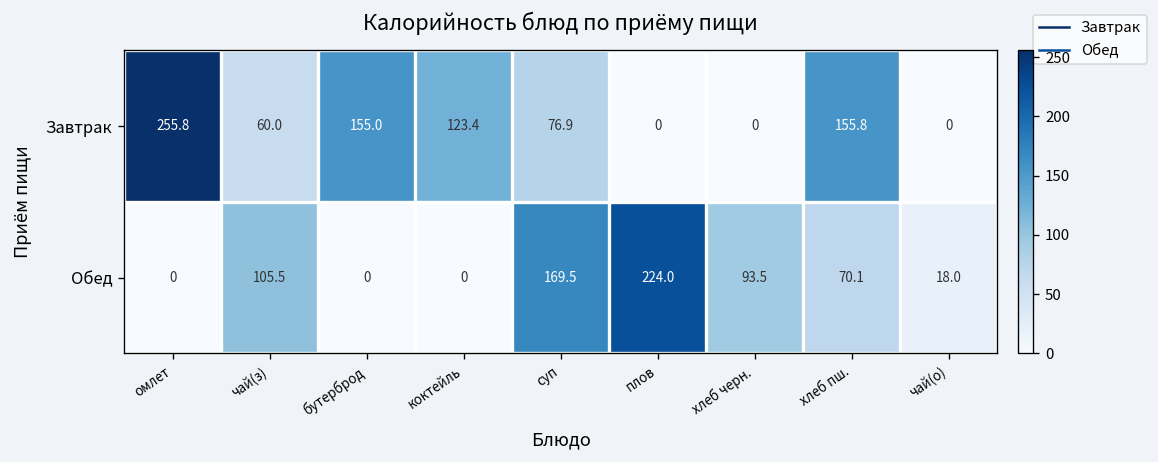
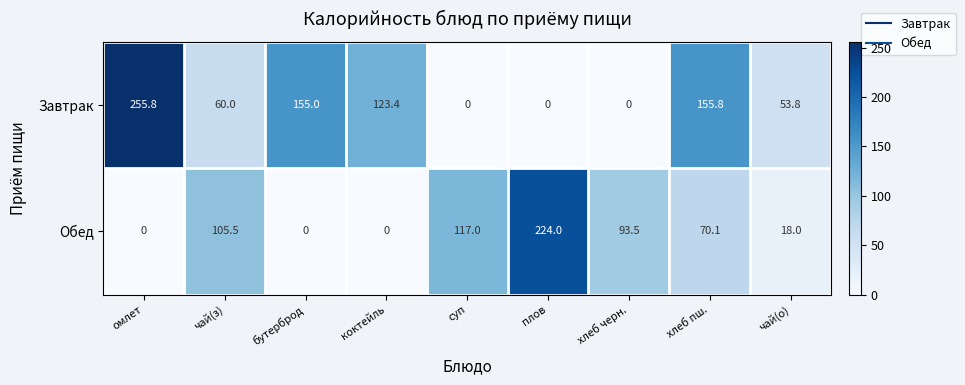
Завтрак, суп: 76.9 -> 0
Завтрак, чай(о): 0 -> 53.8
Обед, суп: 169.5 -> 117.0
